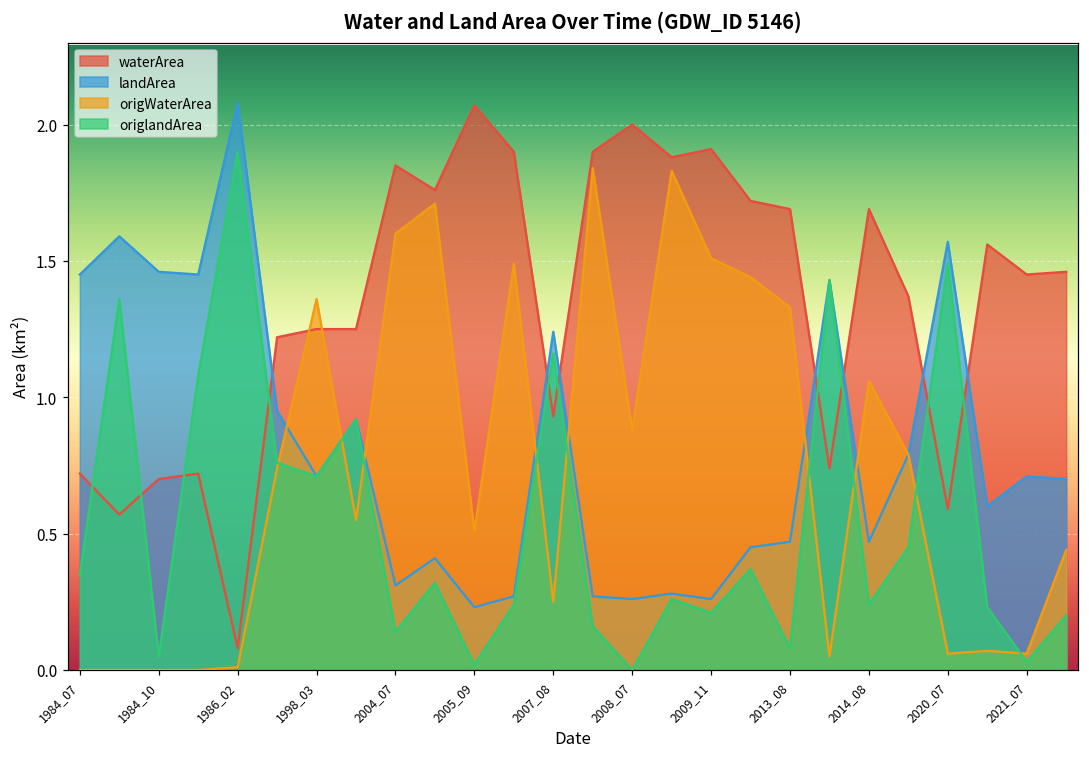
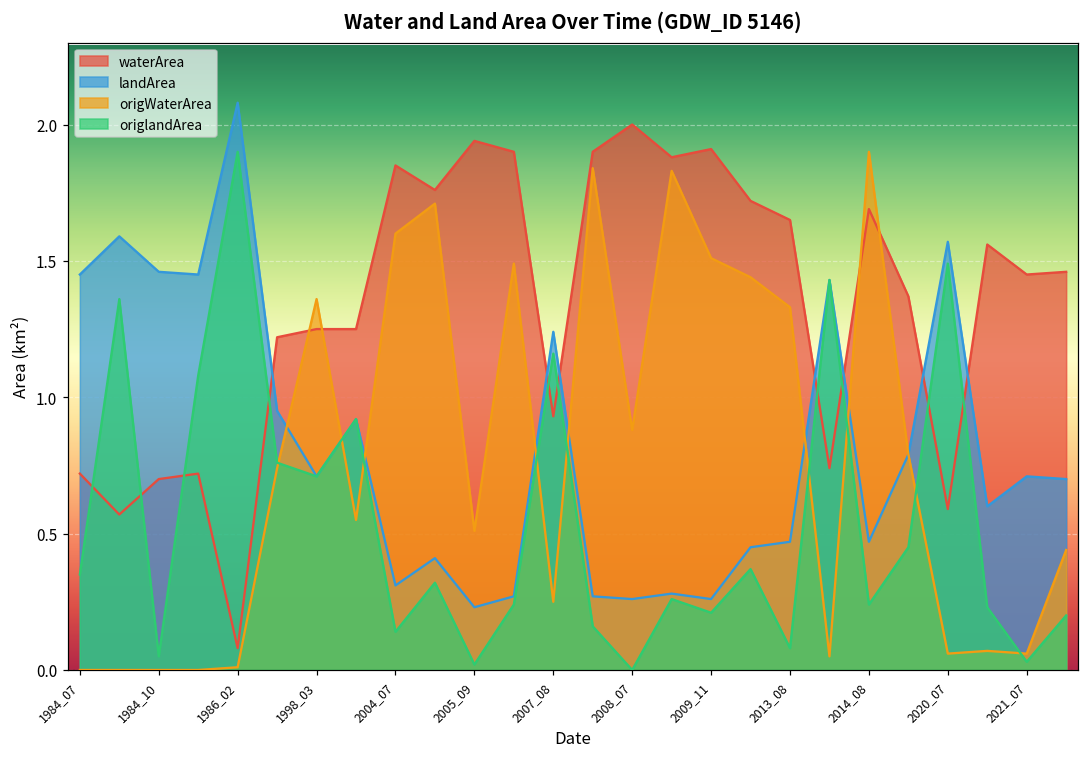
waterArea, 2005_09: 2.07 -> 1.94
waterArea, 2013_08: 1.69 -> 1.65
origWaterArea, 2014_08: 1.06 -> 1.90
